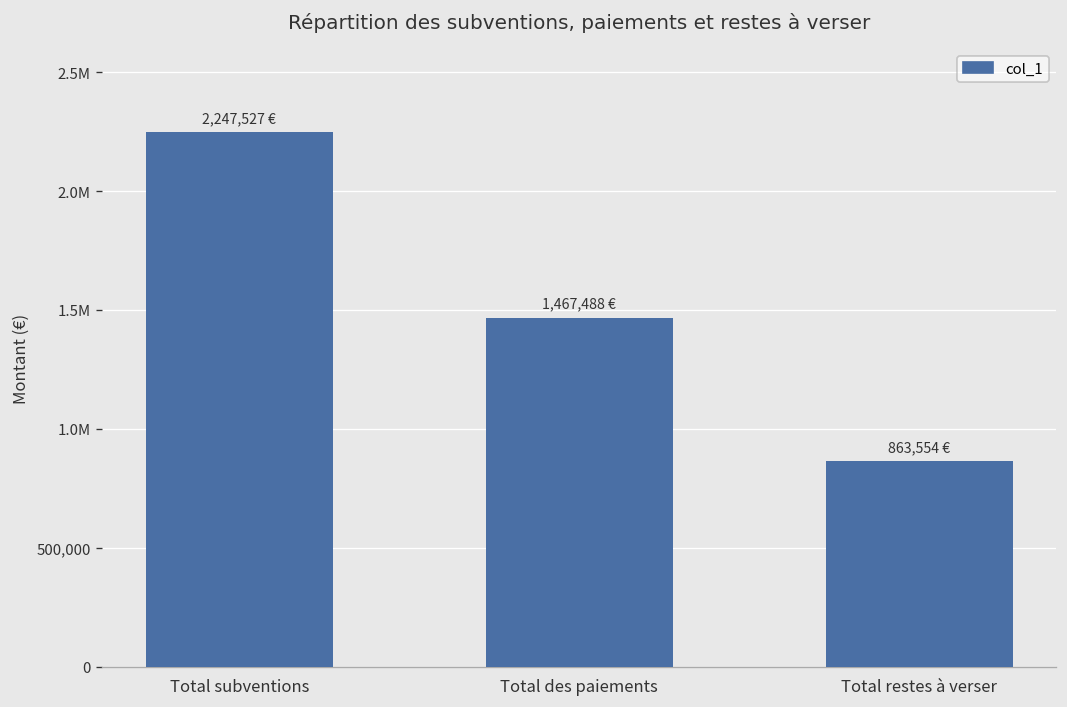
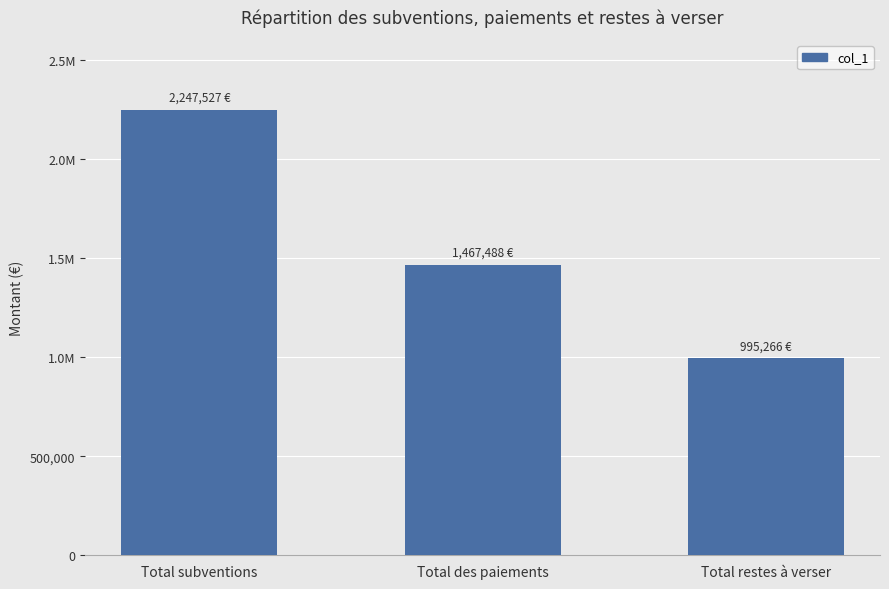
Total restes à verser: 863,554 -> 995,266
